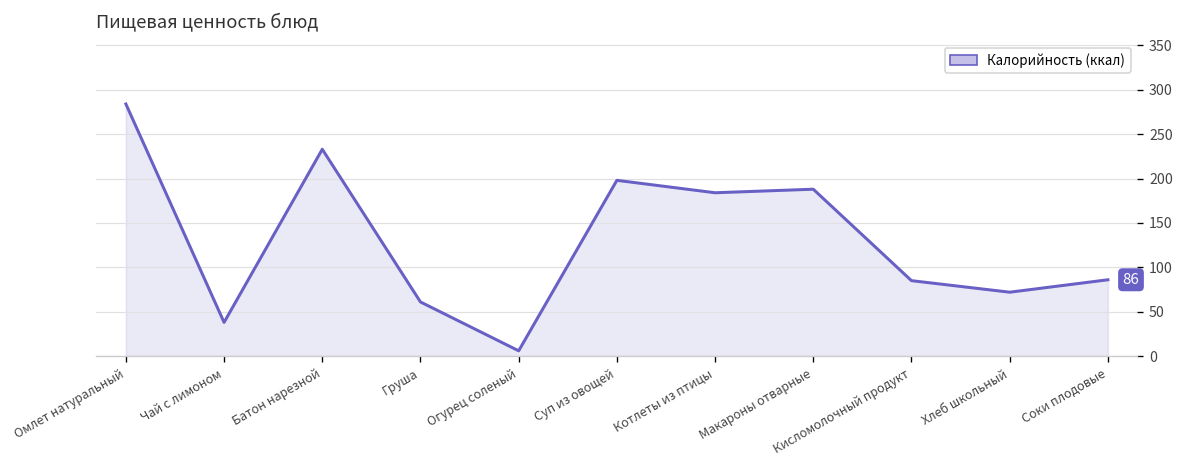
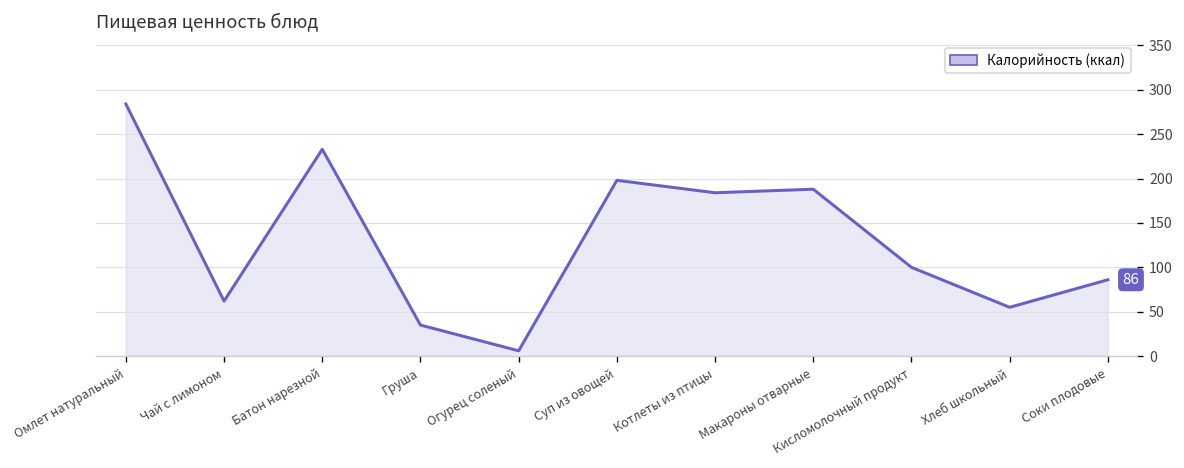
Чай с лимоном: 40 -> 60
Груша: 60 -> 40
Кисломолочный продукт: 90 -> 100
Хлеб школьный: 70 -> 60
